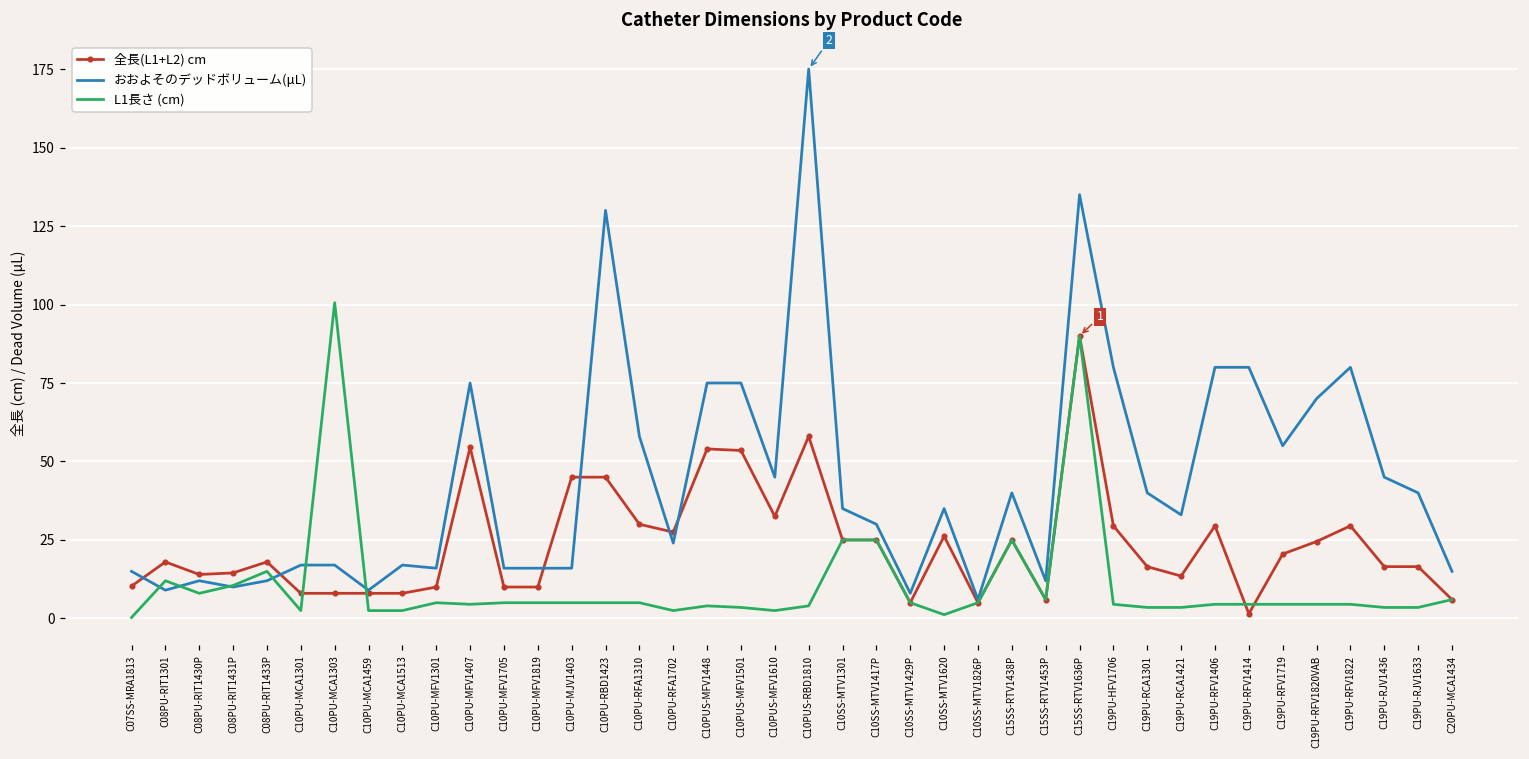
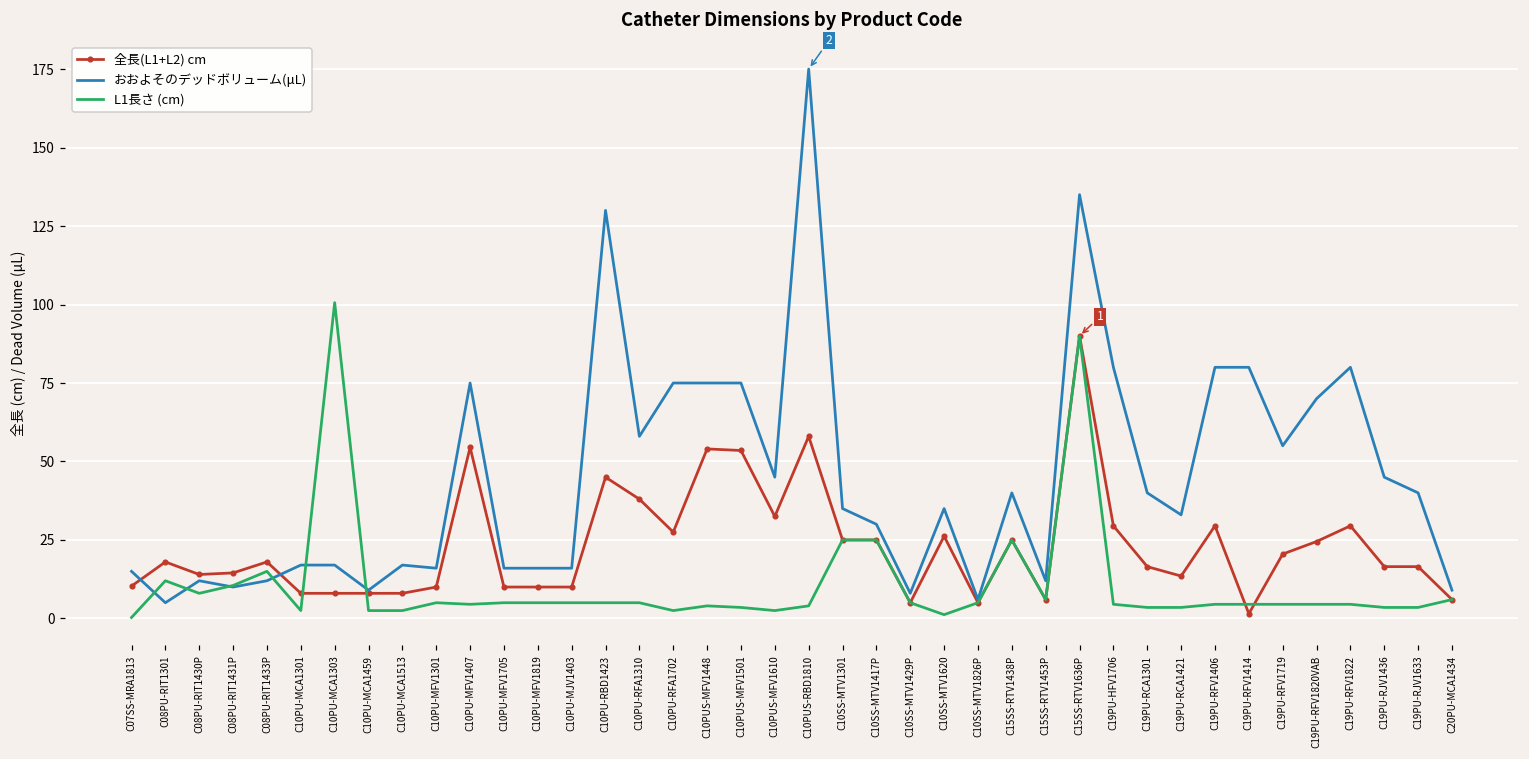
おおよそのデッドボリューム(μL), C08PU-RIT1301: 9 -> 5
全長(L1+L2) cm, C10PU-MJV1403: 45 -> 10
全長(L1+L2) cm, C10PU-RFA1310: 30 -> 38
おおよそのデッドボリューム(μL), C10PU-RFA1702: 24 -> 75
おおよそのデッドボリューム(μL), C20PU-MCA1434: 15 -> 9
